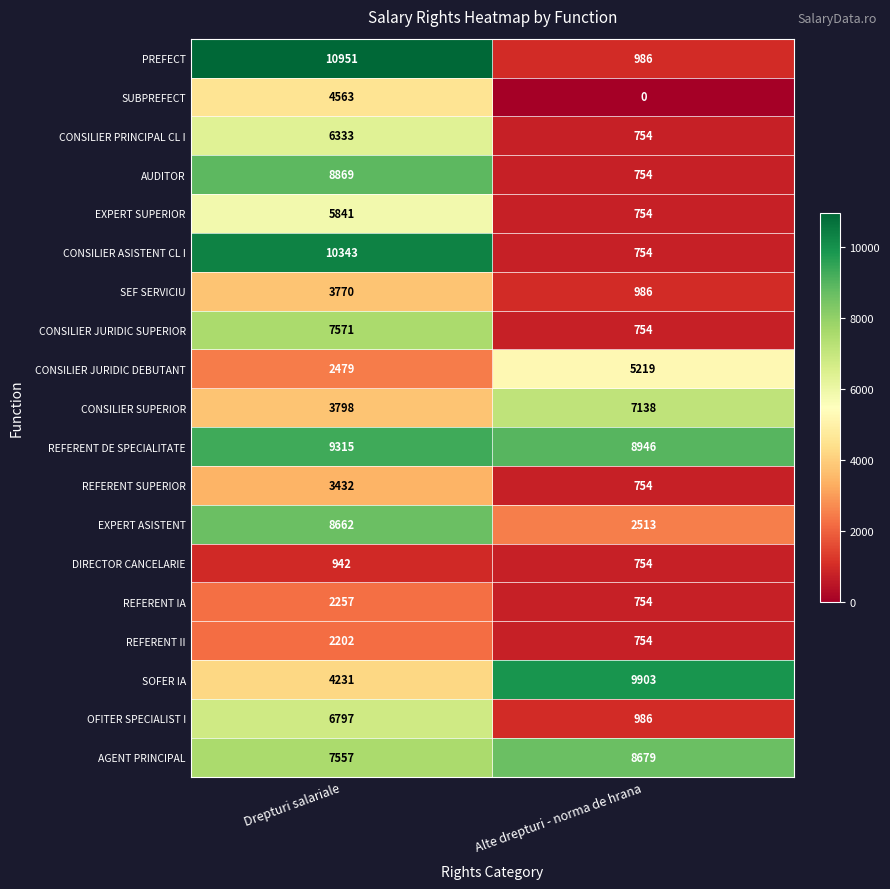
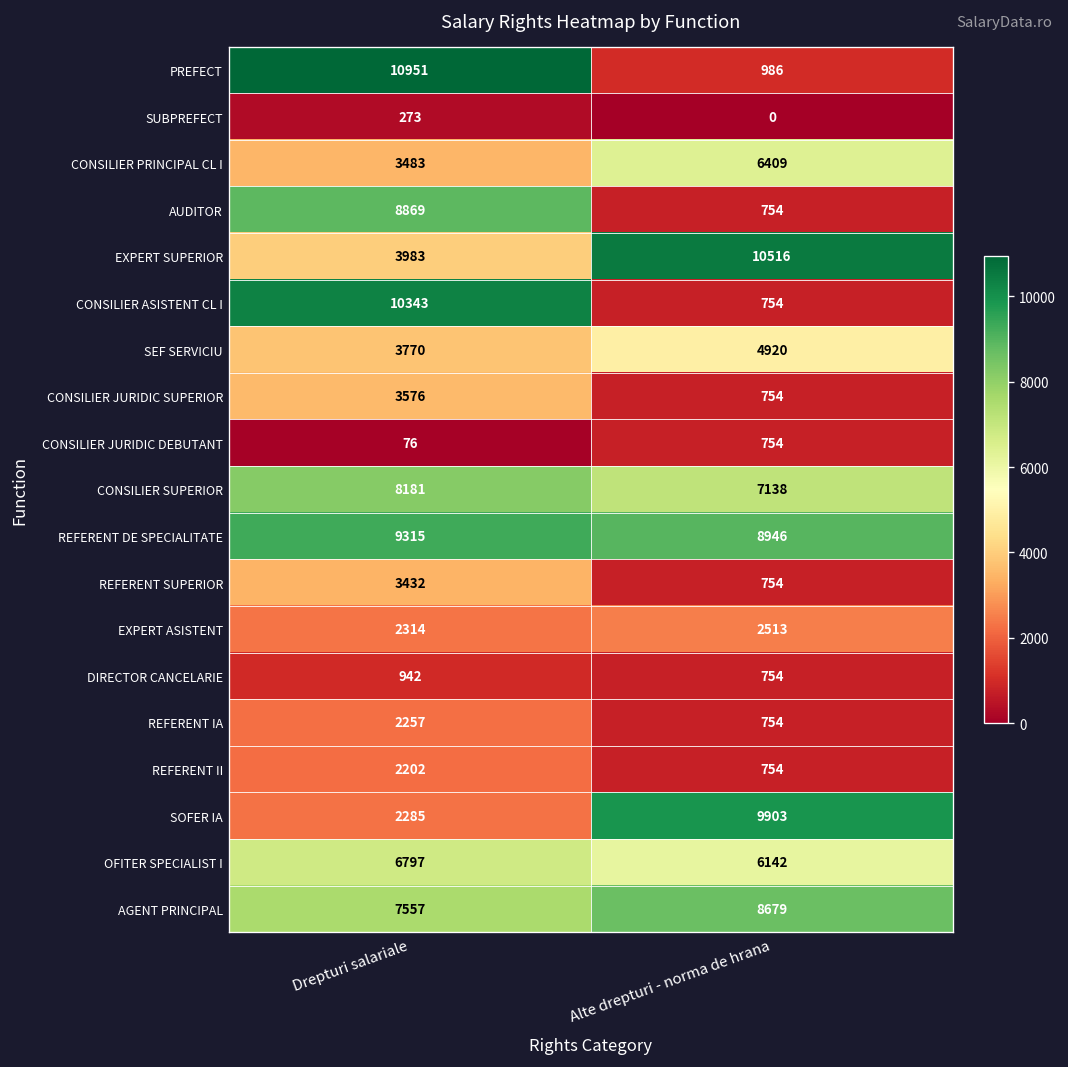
SUBPREFECT, Drepturi salariale: 4563 -> 273
CONSILIER PRINCIPAL CL I, Drepturi salariale: 6333 -> 3483
CONSILIER PRINCIPAL CL I, Alte drepturi - norma de hrana: 754 -> 6409
EXPERT SUPERIOR, Drepturi salariale: 5841 -> 3983
EXPERT SUPERIOR, Alte drepturi - norma de hrana: 754 -> 10516
SEF SERVICIU, Alte drepturi - norma de hrana: 986 -> 4920
CONSILIER JURIDIC SUPERIOR, Drepturi salariale: 7571 -> 3576
CONSILIER JURIDIC DEBUTANT, Drepturi salariale: 2479 -> 76
CONSILIER JURIDIC DEBUTANT, Alte drepturi - norma de hrana: 5219 -> 754
CONSILIER SUPERIOR, Drepturi salariale: 3798 -> 8181
EXPERT ASISTENT, Drepturi salariale: 8662 -> 2314
SOFER IA, Drepturi salariale: 4231 -> 2285
OFITER SPECIALIST I, Alte drepturi - norma de hrana: 986 -> 6142
